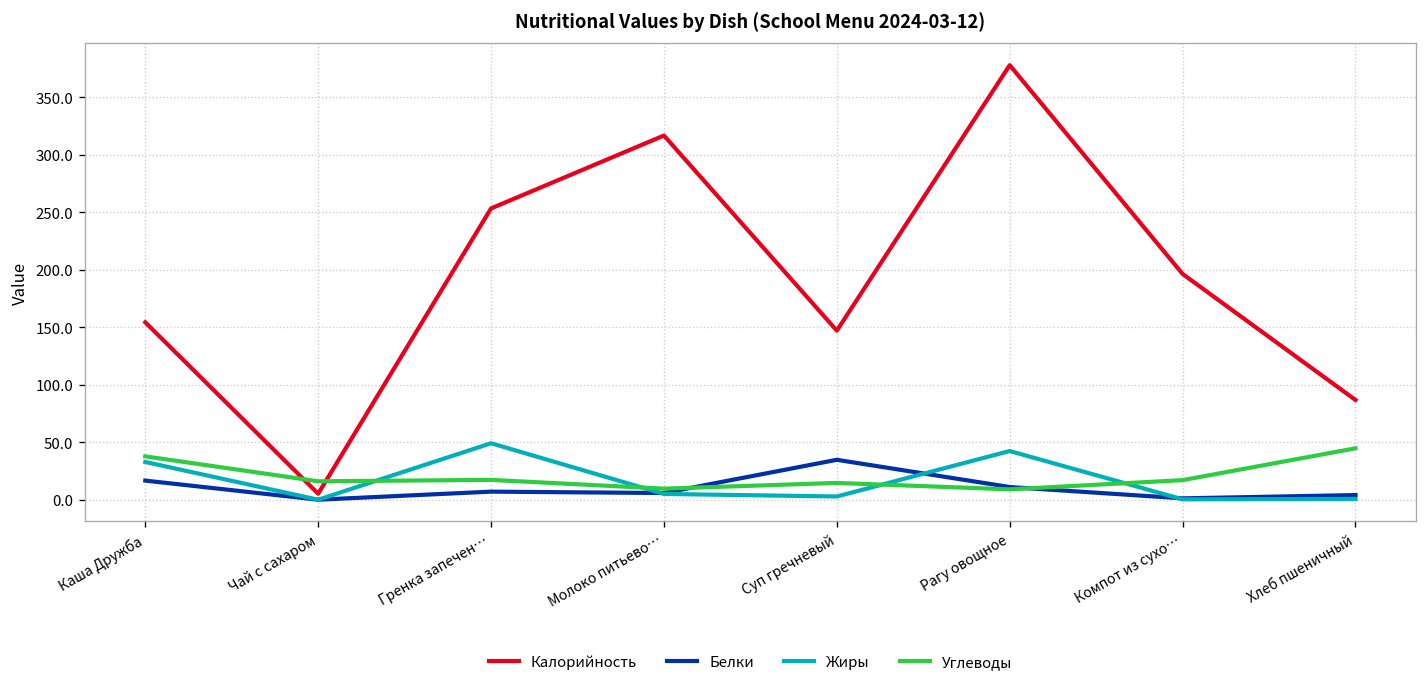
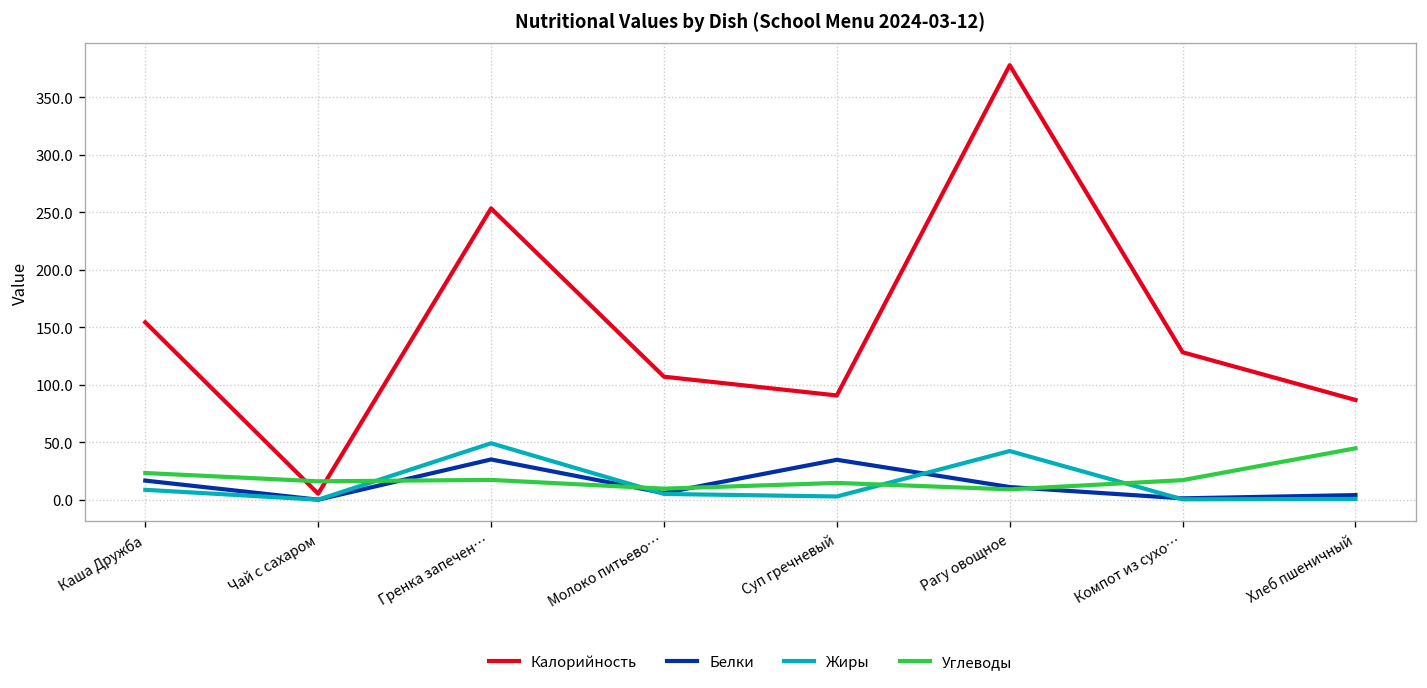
Жиры, Каша Дружба: 30 -> 10
Углеводы, Каша Дружба: 40 -> 20
Белки, Гренка запечен…: 10 -> 40
Калорийность, Молоко питьево…: 320 -> 110
Калорийность, Суп гречневый: 150 -> 90
Калорийность, Компот из сухо…: 200 -> 130
